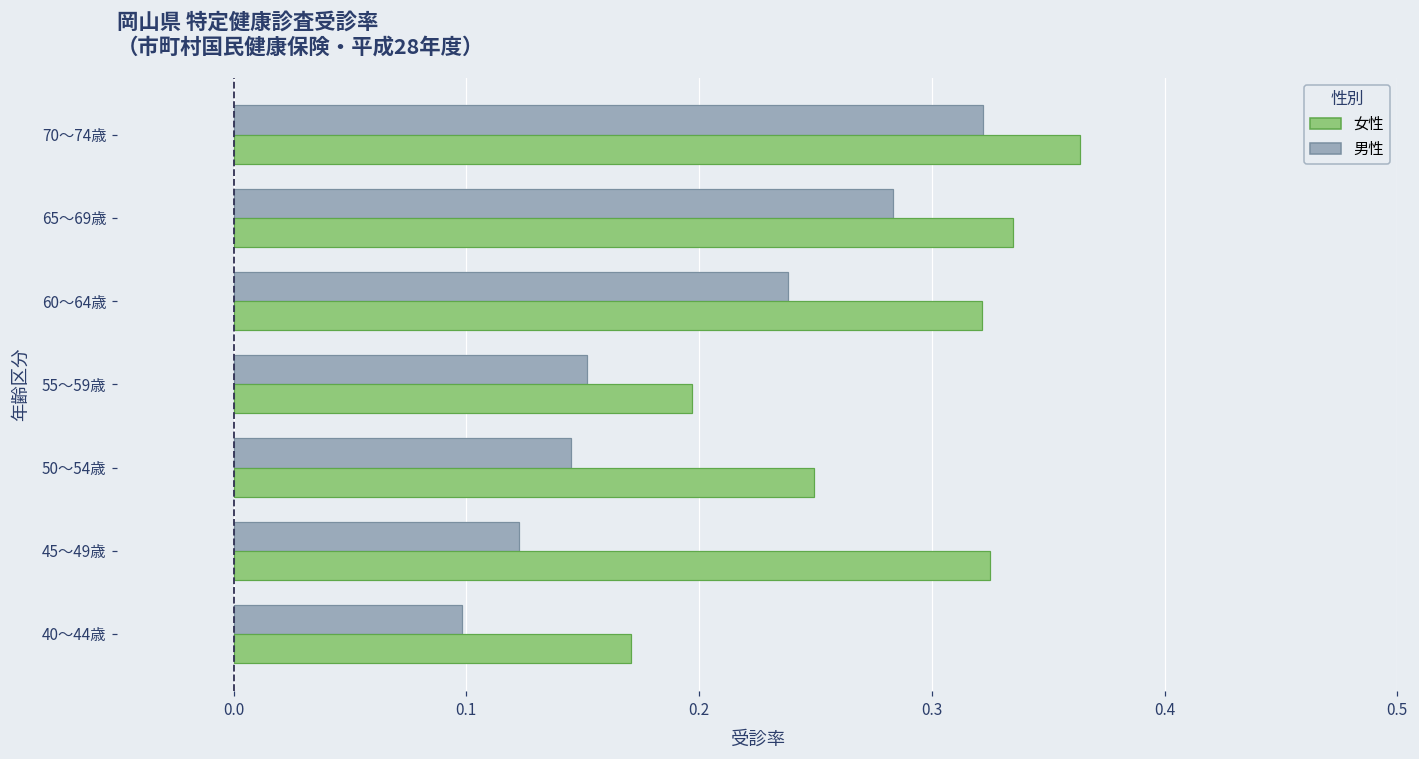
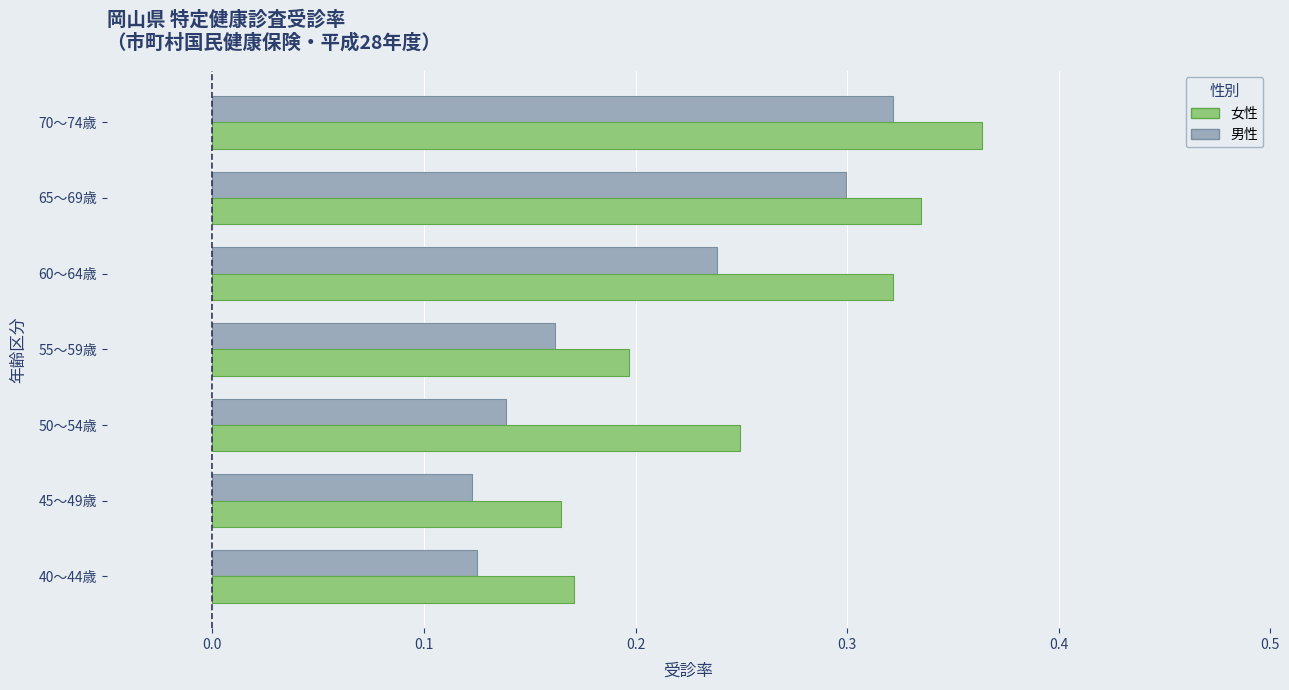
男性, 65～69歳: 0.283 -> 0.299
男性, 55～59歳: 0.152 -> 0.162
男性, 50～54歳: 0.145 -> 0.139
女性, 45～49歳: 0.325 -> 0.165
男性, 40～44歳: 0.098 -> 0.125
